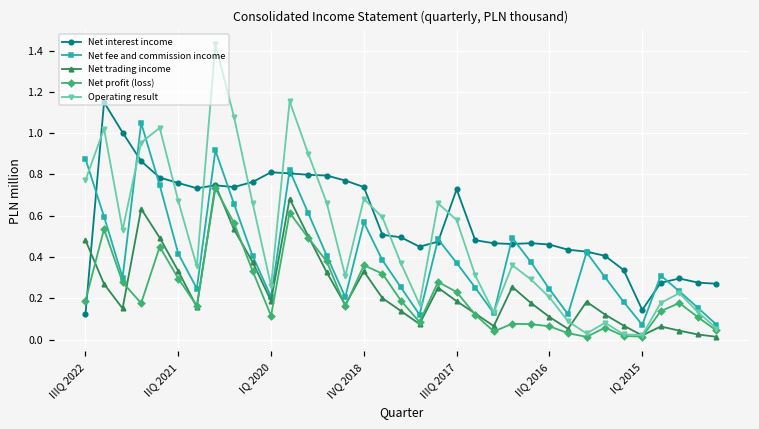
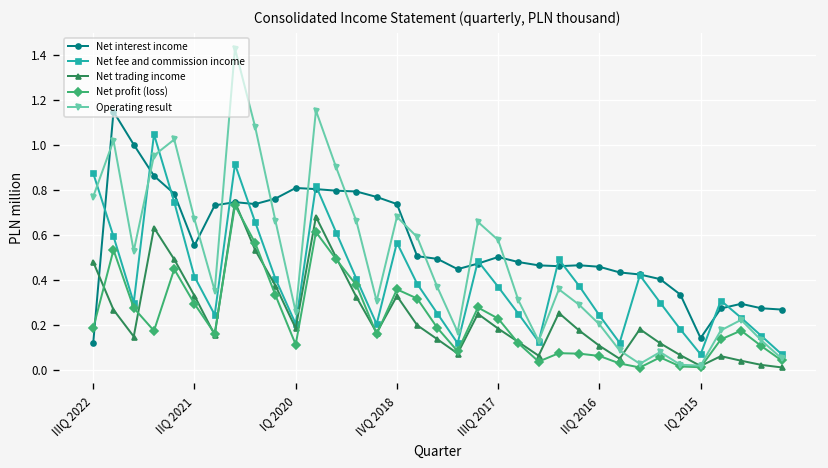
Net interest income, IIQ 2021: 0.76 -> 0.56
Net interest income, IIIQ 2017: 0.73 -> 0.50
